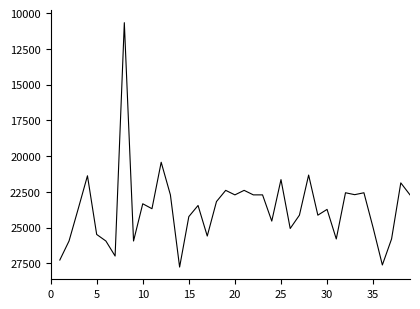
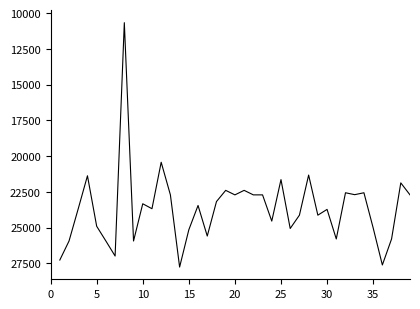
5: 25500 -> 24900
15: 24200 -> 25100
